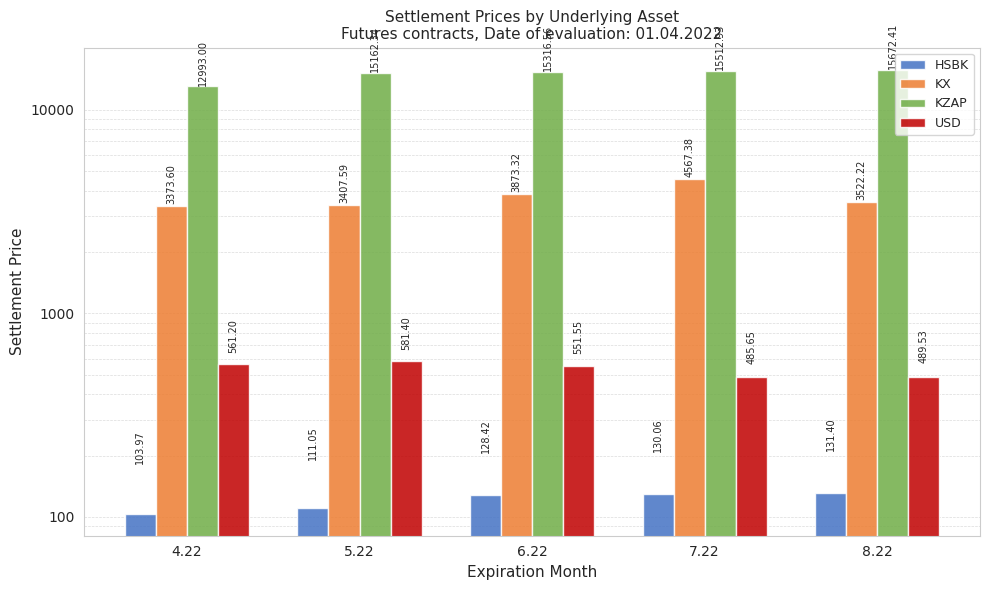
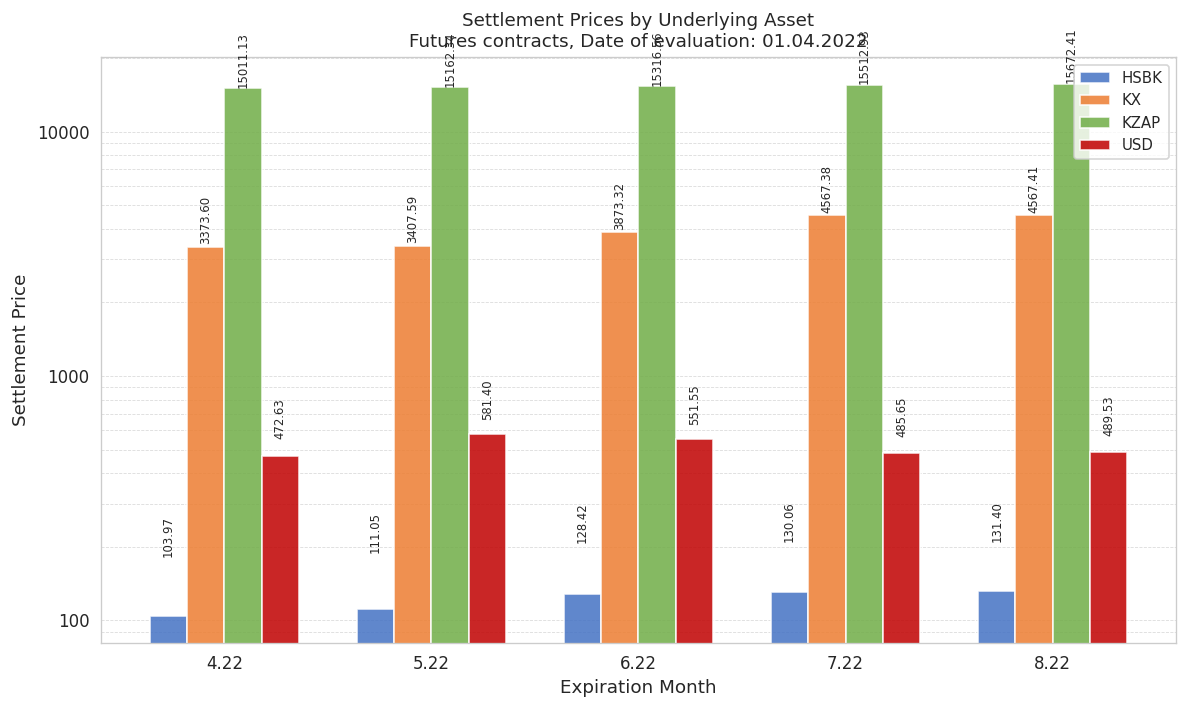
KZAP, 4.22: 12993.00 -> 15011.13
USD, 4.22: 561.20 -> 472.63
KX, 8.22: 3522.22 -> 4567.41
